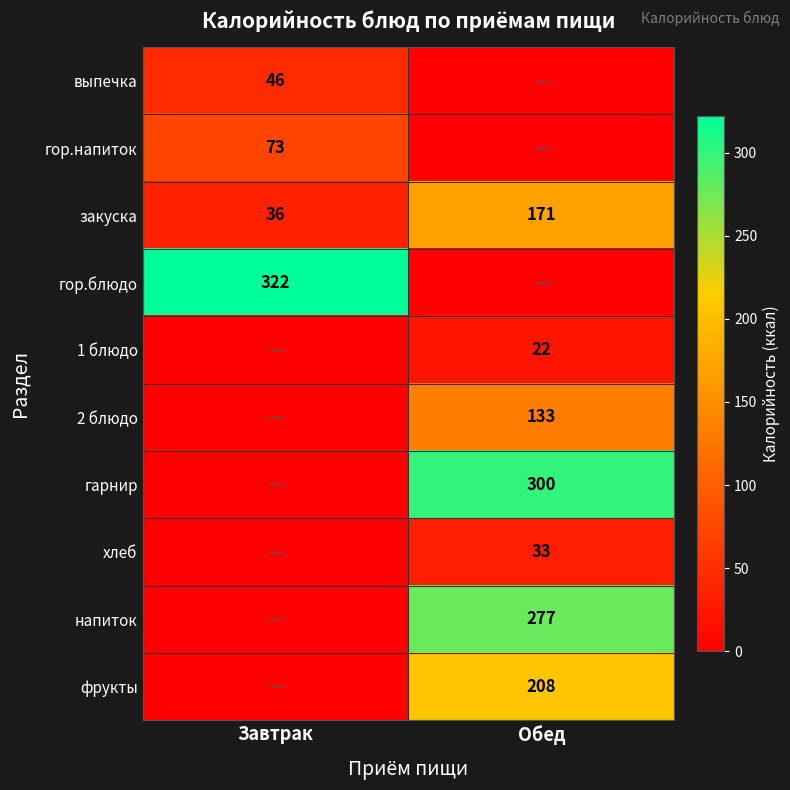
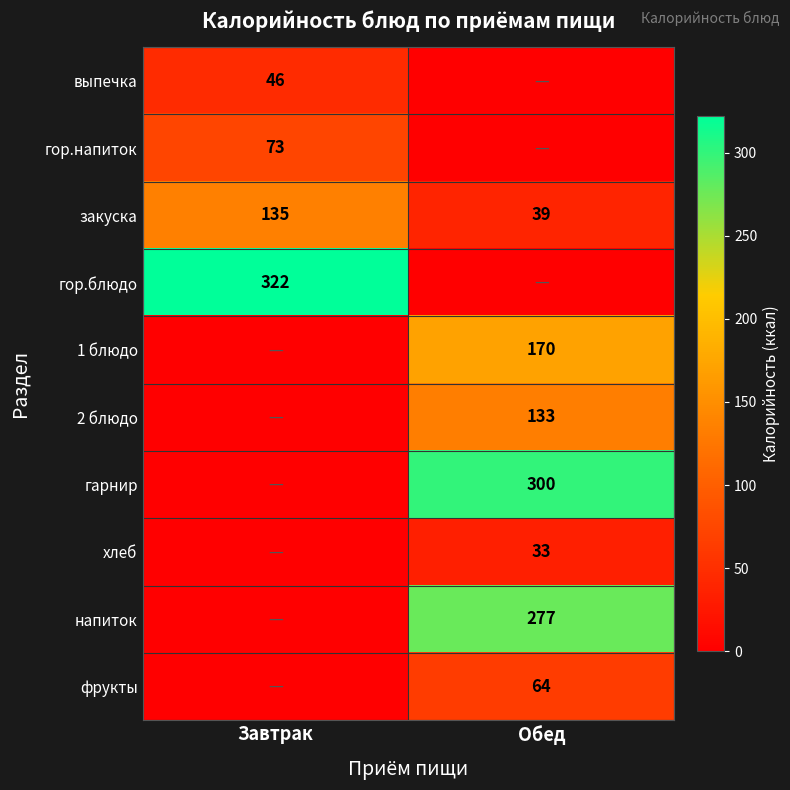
закуска, Завтрак: 36 -> 135
закуска, Обед: 171 -> 39
1 блюдо, Обед: 22 -> 170
фрукты, Обед: 208 -> 64
